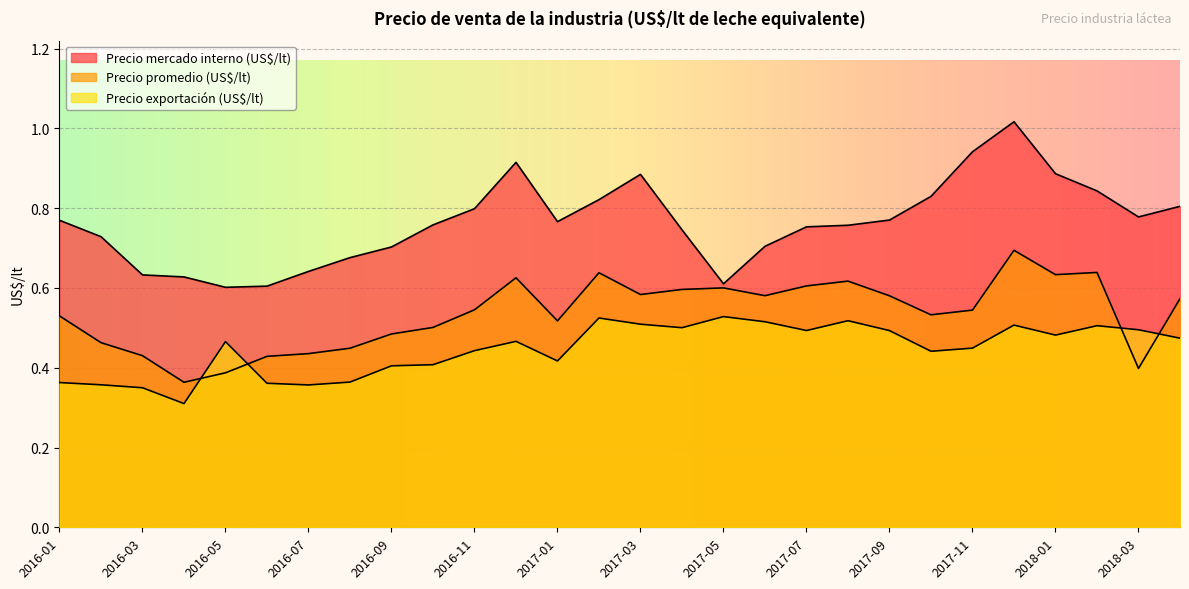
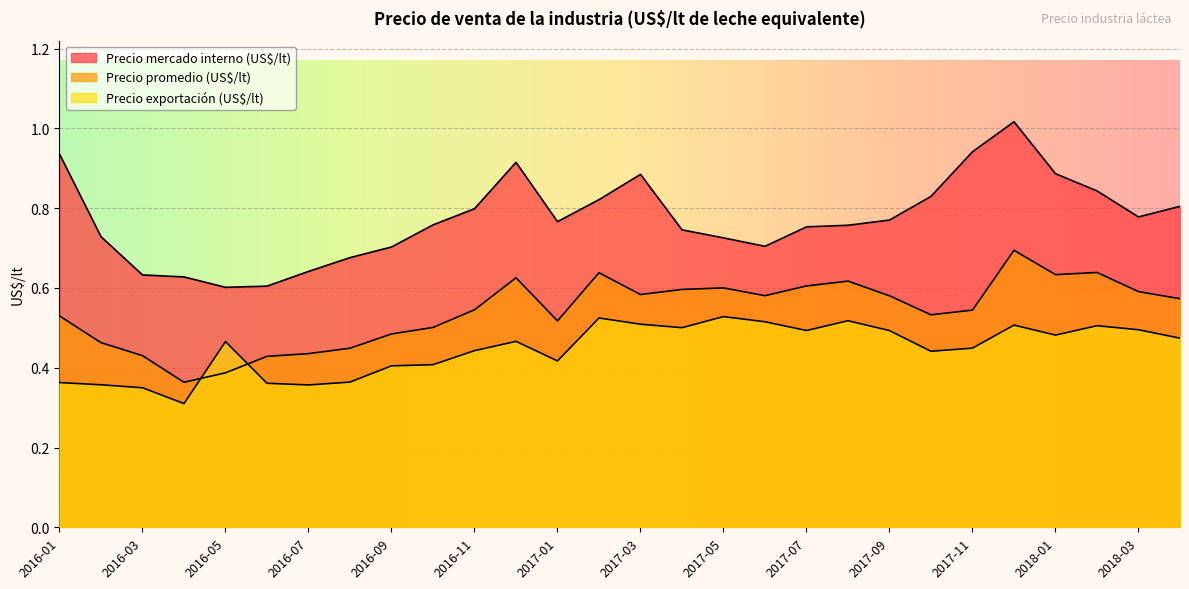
Precio mercado interno (US$/lt), 2016-01: 0.77 -> 0.94
Precio mercado interno (US$/lt), 2017-05: 0.61 -> 0.73
Precio promedio (US$/lt), 2018-03: 0.40 -> 0.59
